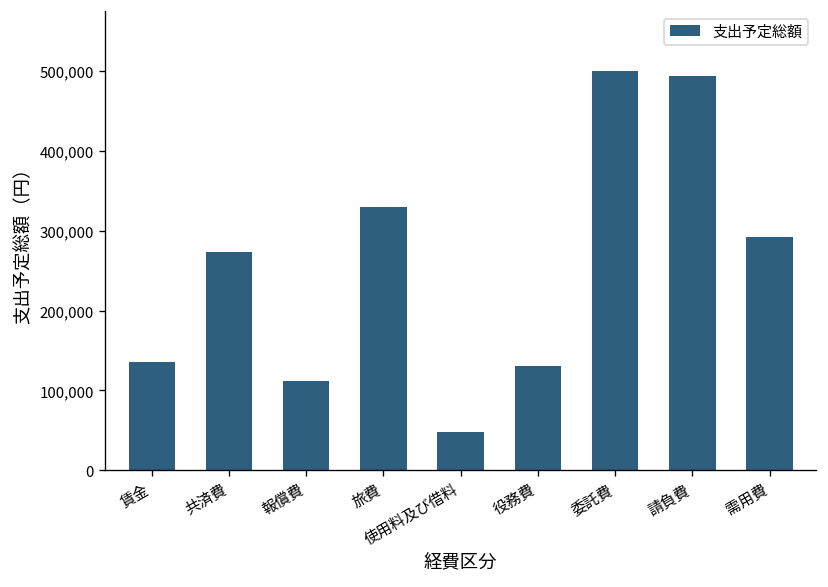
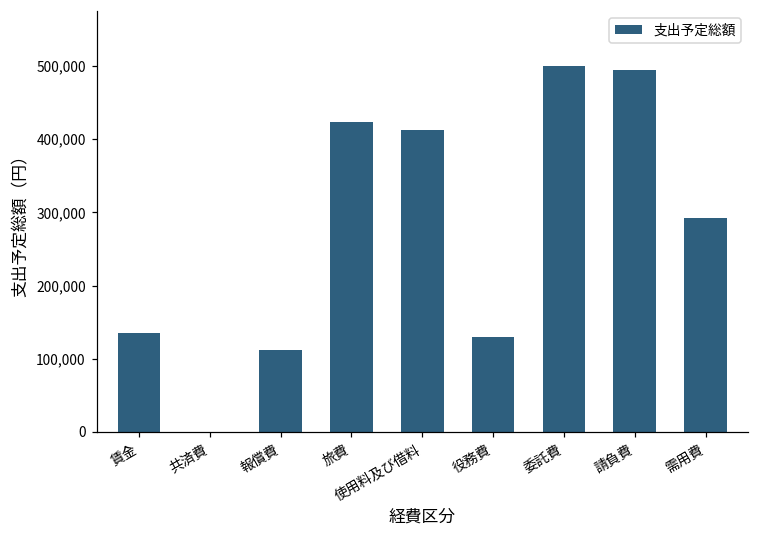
共済費: 270,000 -> 0
旅費: 330,000 -> 420,000
使用料及び借料: 50,000 -> 410,000
